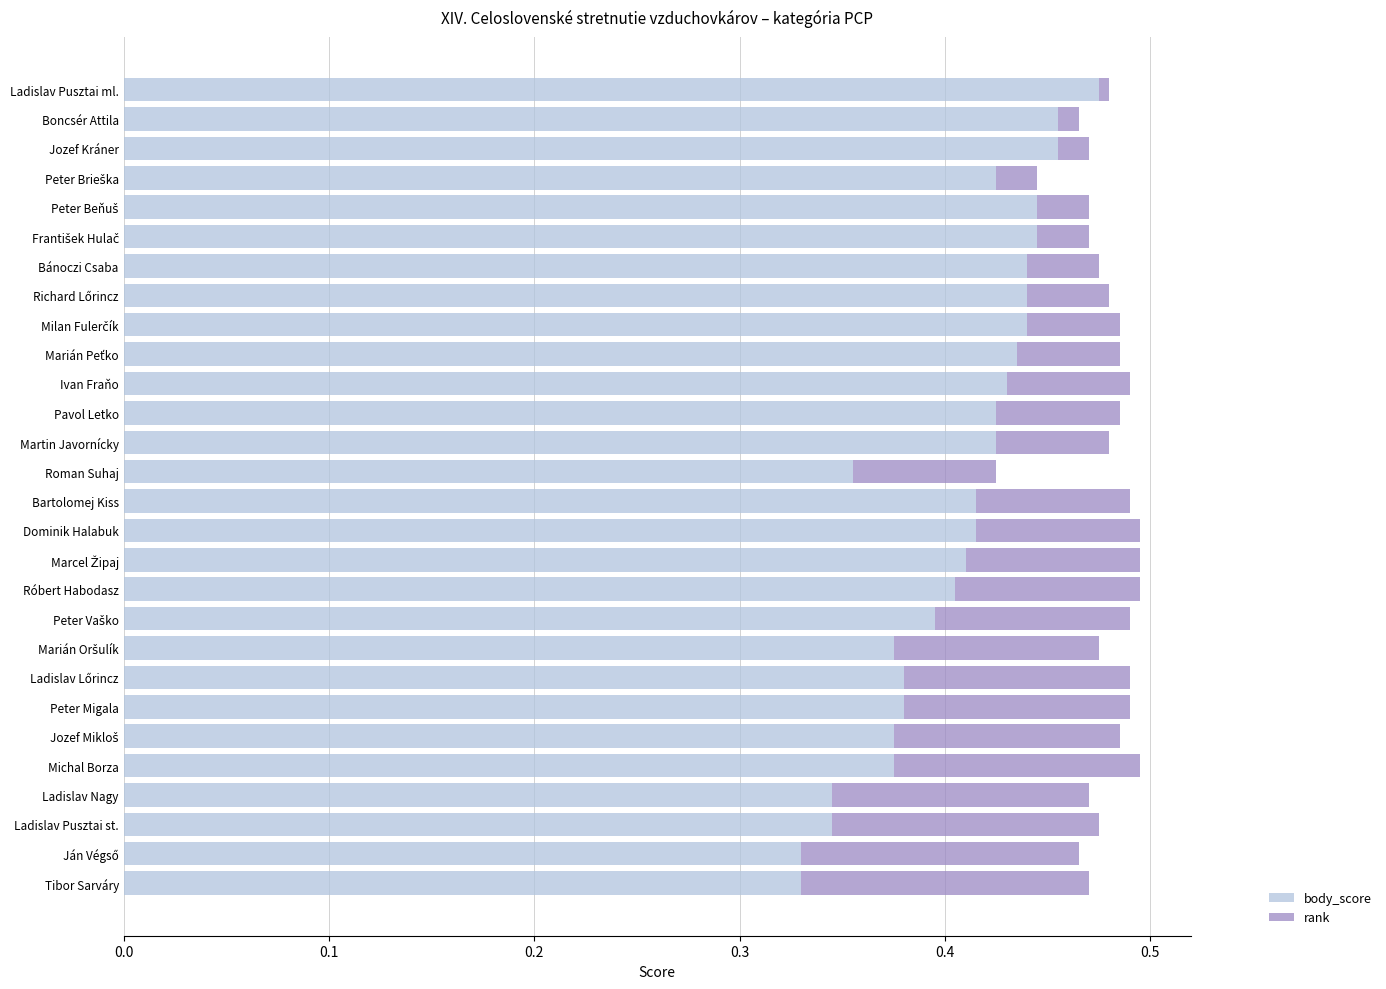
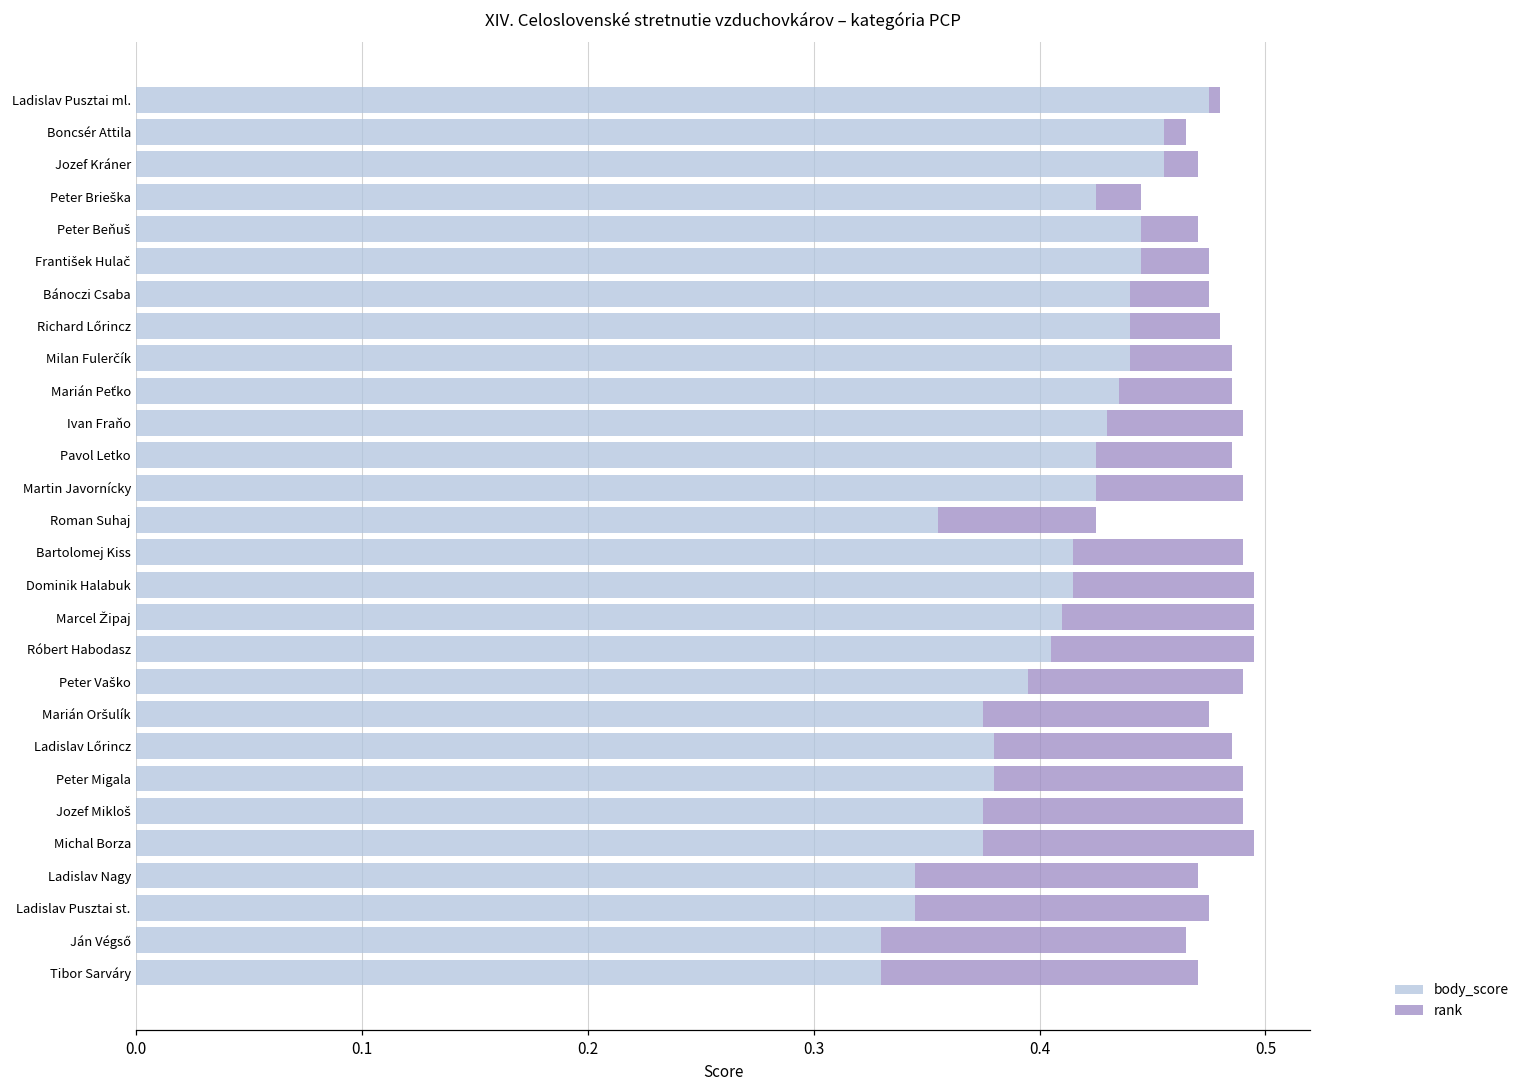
rank, František Hulač: 0.025 -> 0.030
rank, Martin Javornícky: 0.055 -> 0.065
rank, Ladislav Lőrincz: 0.110 -> 0.105
rank, Jozef Mikloš: 0.110 -> 0.115
